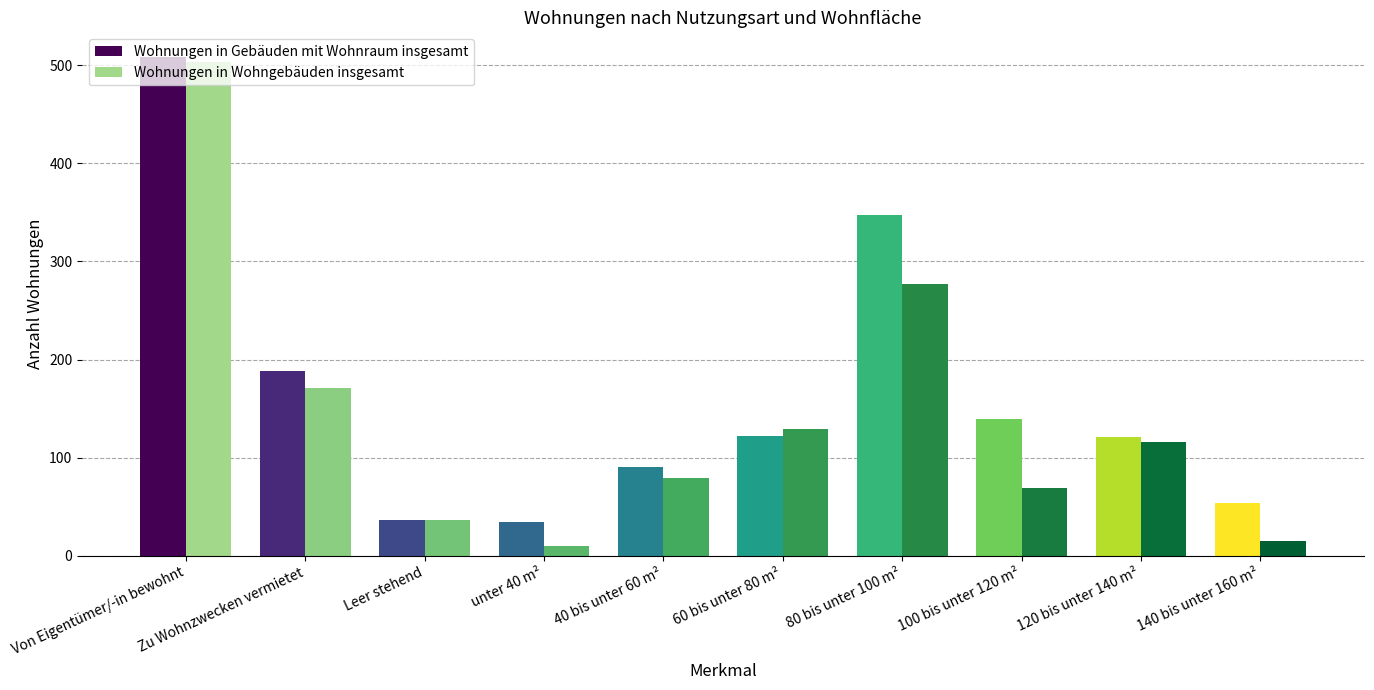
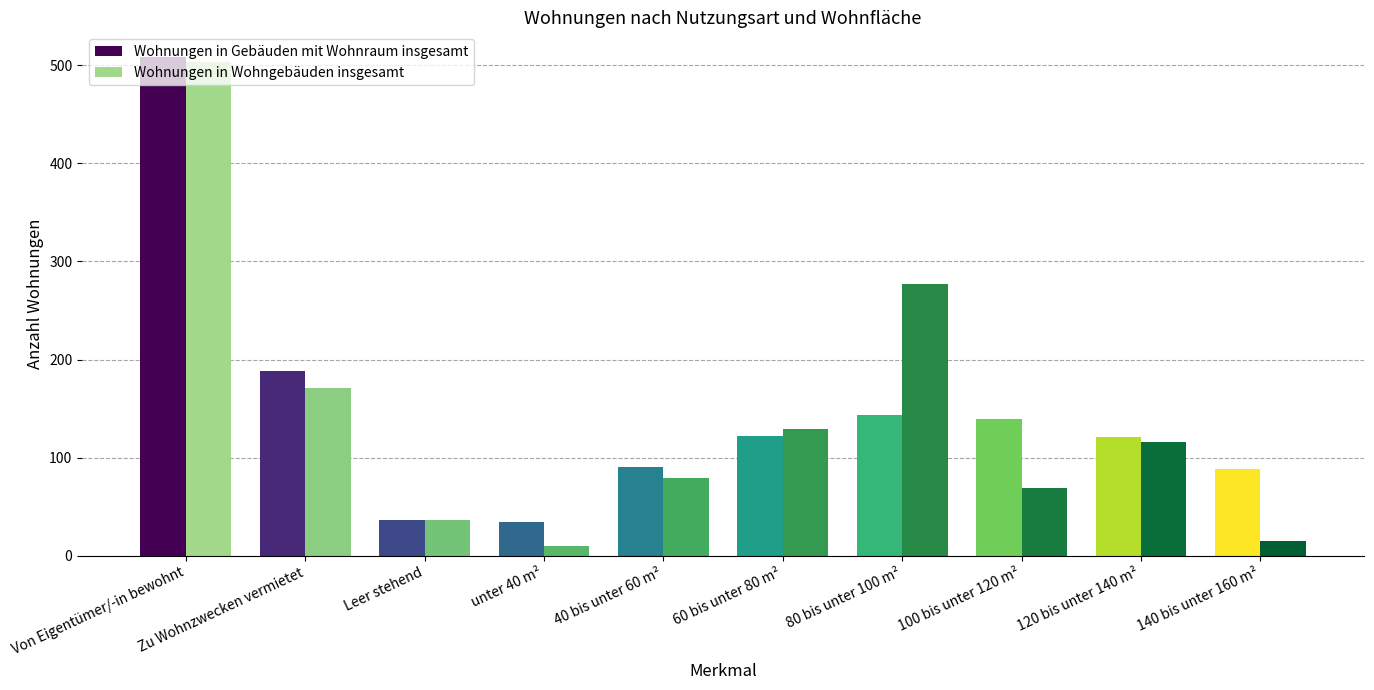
Wohnungen in Gebäuden mit Wohnraum insgesamt, 80 bis unter 100 m²: 350 -> 140
Wohnungen in Gebäuden mit Wohnraum insgesamt, 140 bis unter 160 m²: 50 -> 90
